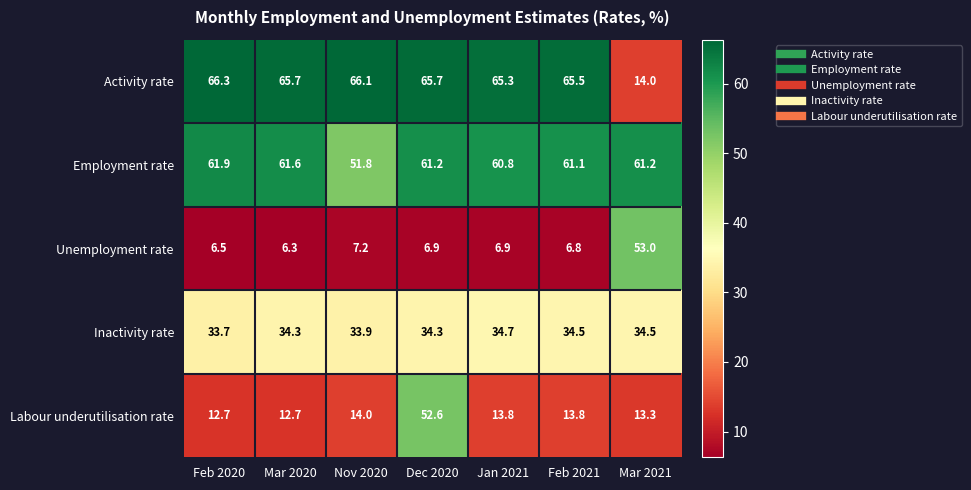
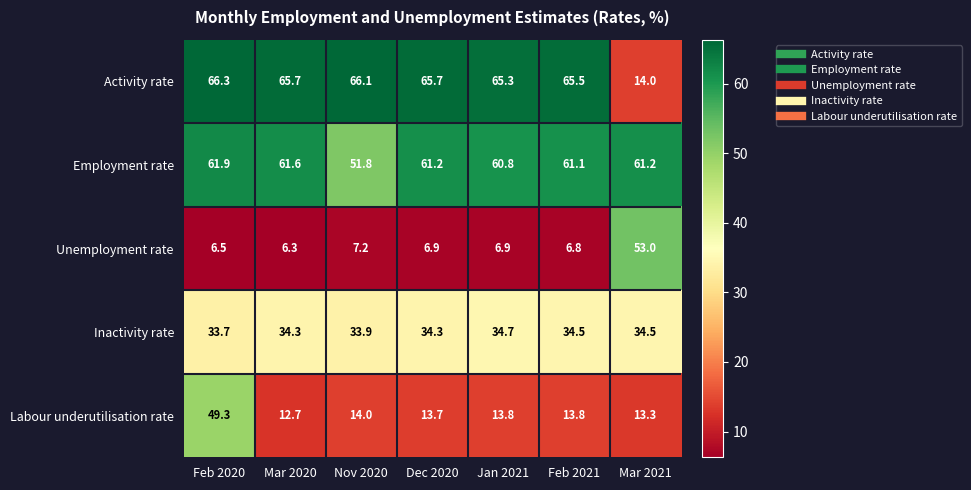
Labour underutilisation rate, Feb 2020: 12.7 -> 49.3
Labour underutilisation rate, Dec 2020: 52.6 -> 13.7
